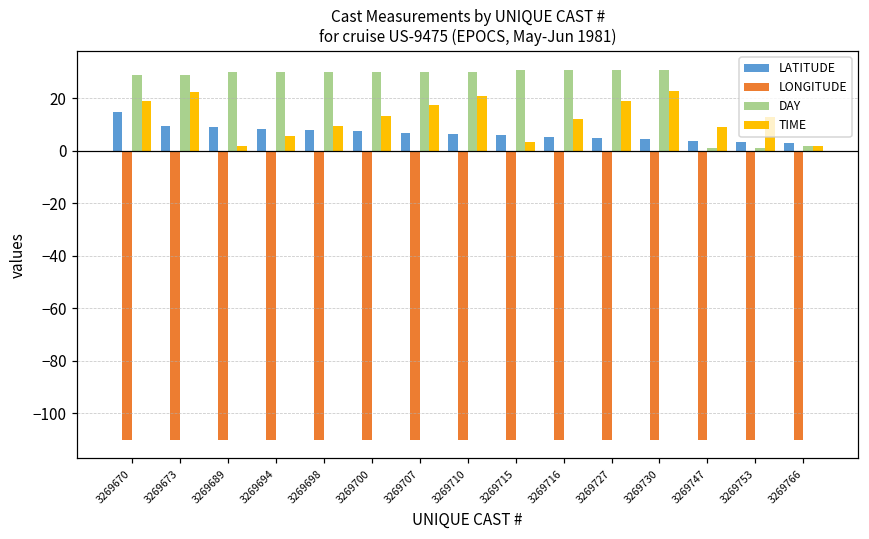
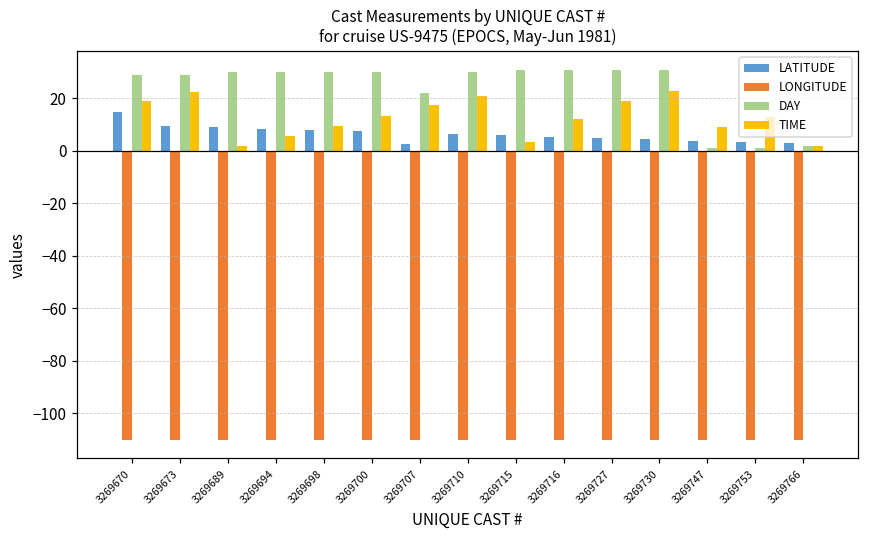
LATITUDE, 3269707: 7 -> 3
DAY, 3269707: 30 -> 22
